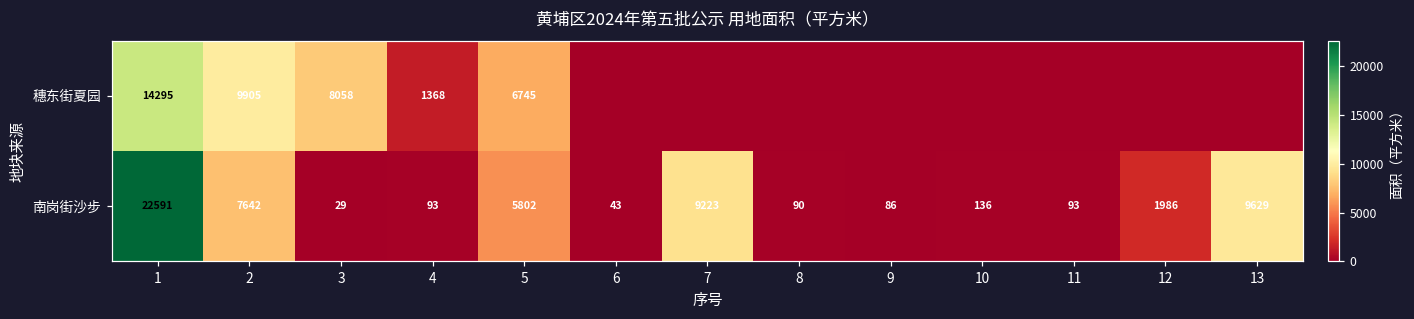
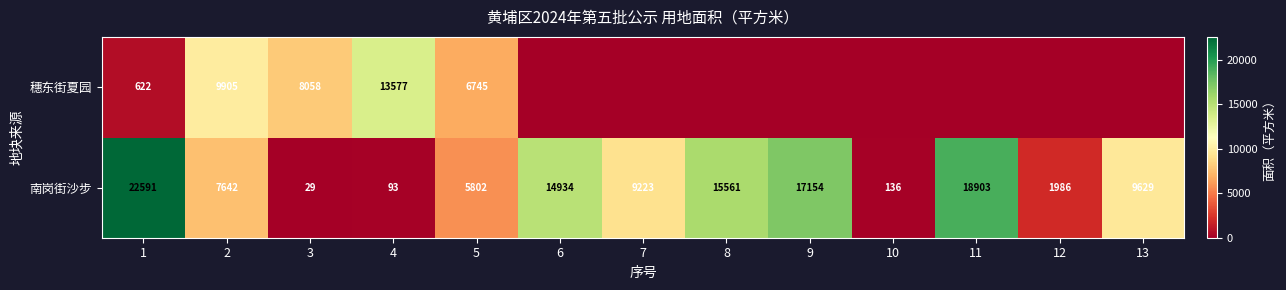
穗东街夏园, 1: 14295 -> 622
穗东街夏园, 4: 1368 -> 13577
南岗街沙步, 6: 43 -> 14934
南岗街沙步, 8: 90 -> 15561
南岗街沙步, 9: 86 -> 17154
南岗街沙步, 11: 93 -> 18903
